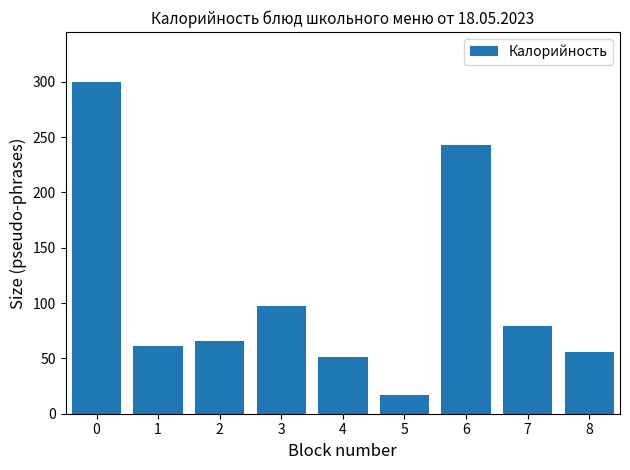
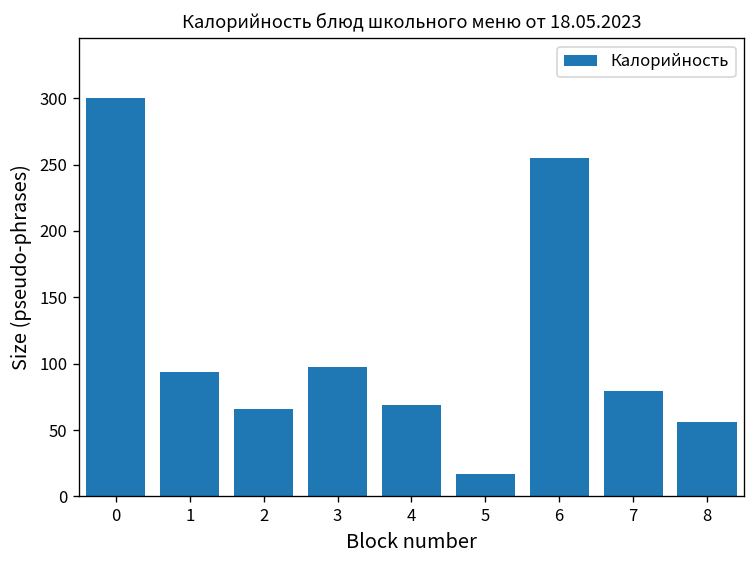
1: 62 -> 94
4: 51 -> 69
6: 243 -> 255
